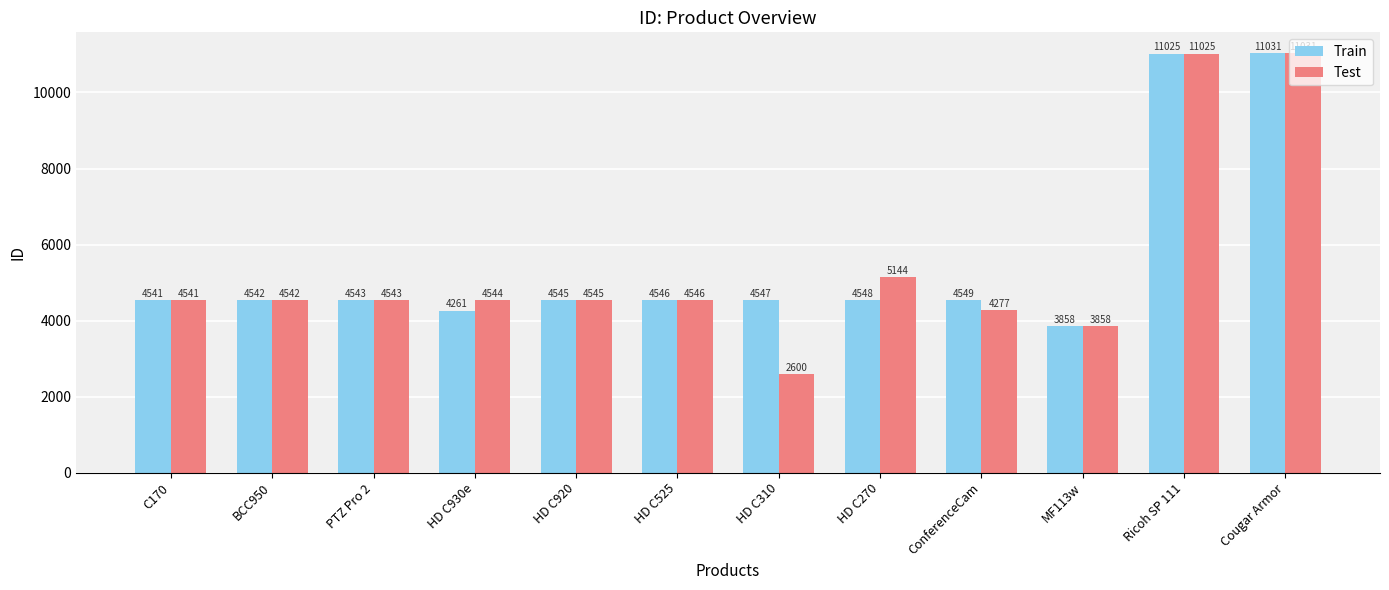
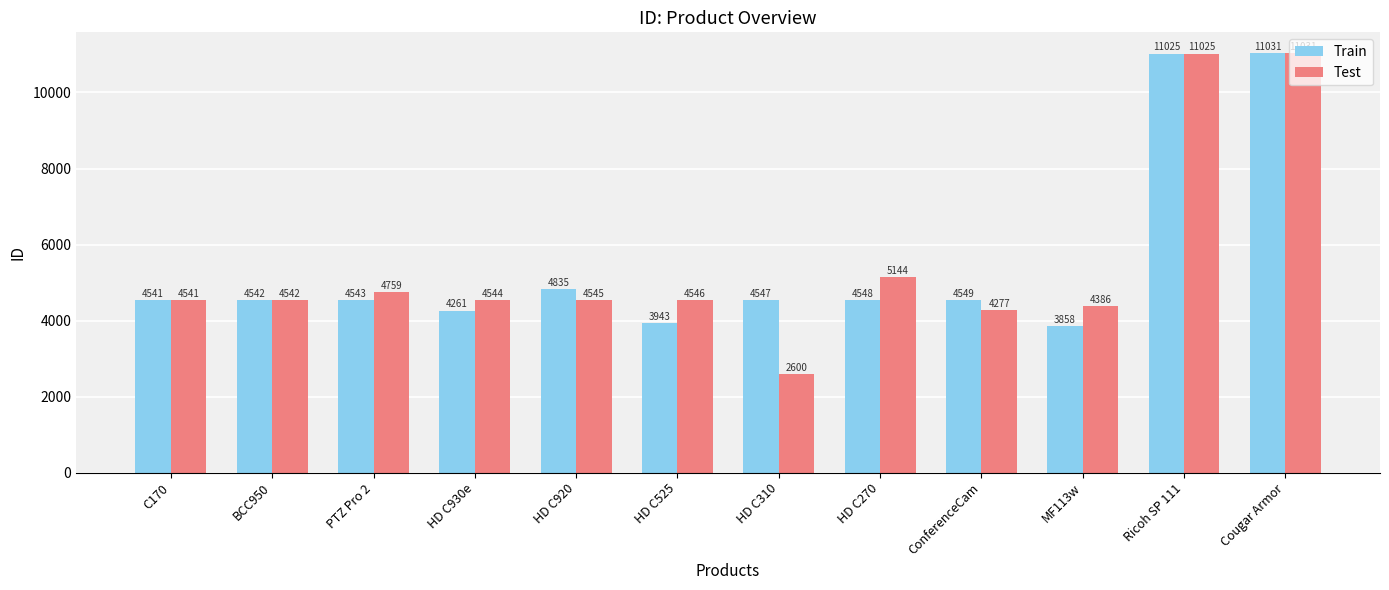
Test, PTZ Pro 2: 4543 -> 4759
Train, HD C920: 4545 -> 4835
Train, HD C525: 4546 -> 3943
Test, MF113w: 3858 -> 4386
